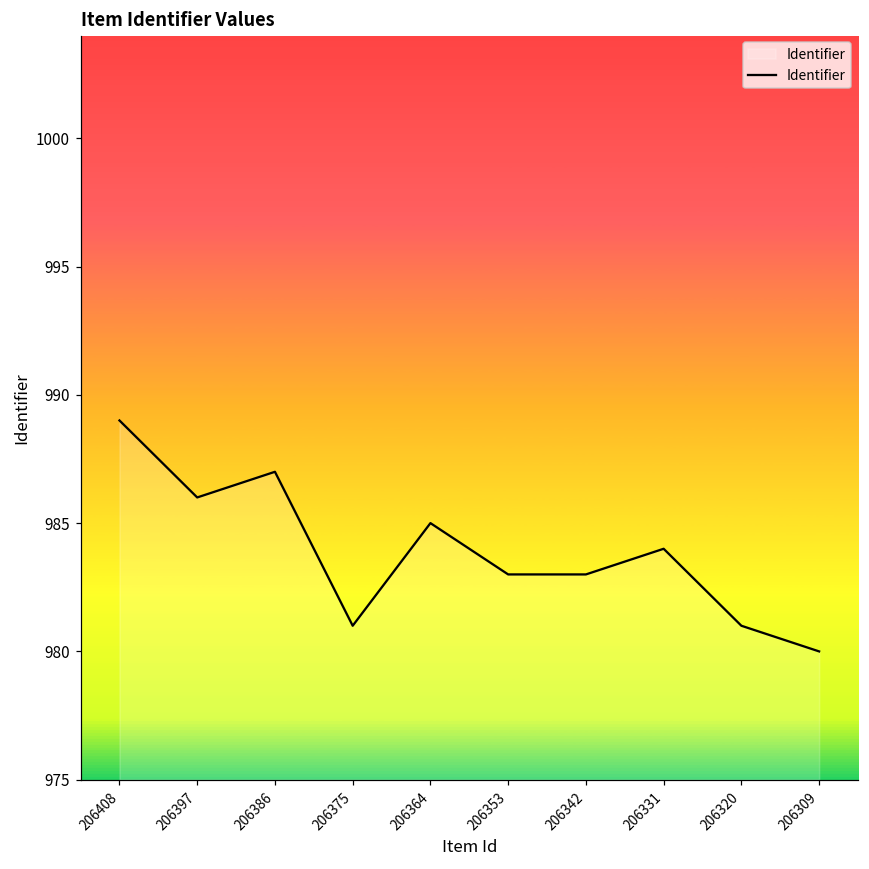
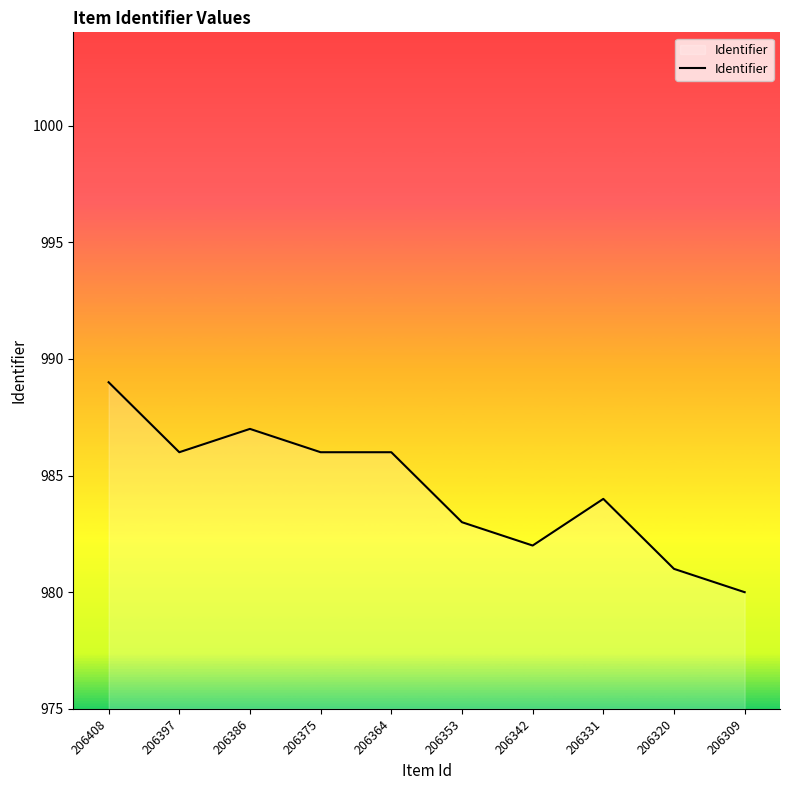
206375: 981 -> 986
206364: 985 -> 986
206342: 983 -> 982
